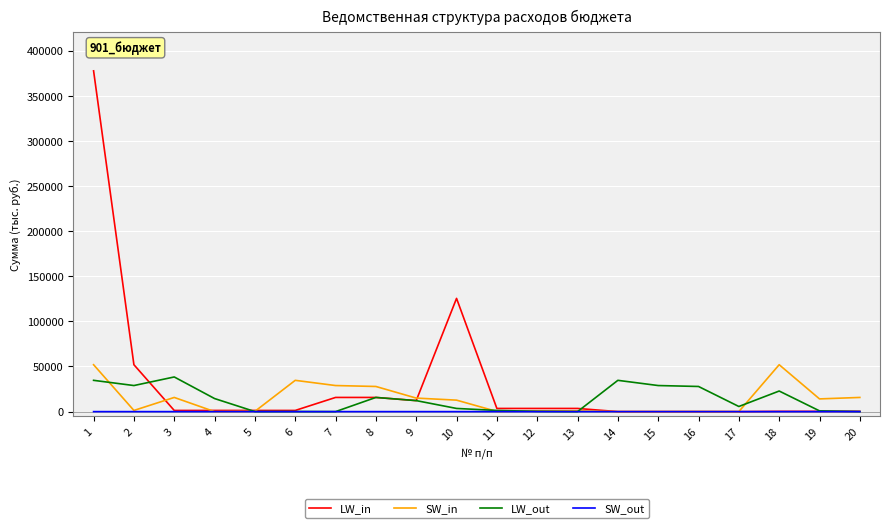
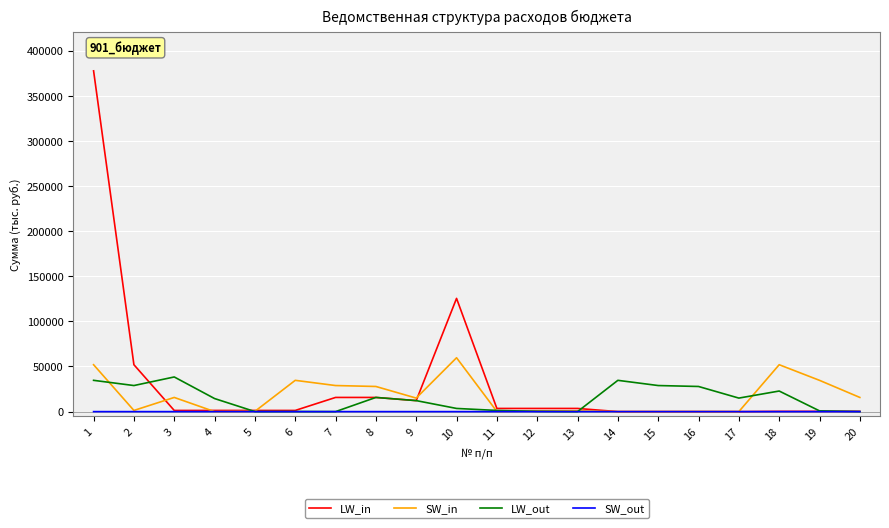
SW_in, 10: 10000 -> 60000
LW_out, 17: 6000 -> 15000
SW_in, 19: 10000 -> 30000
